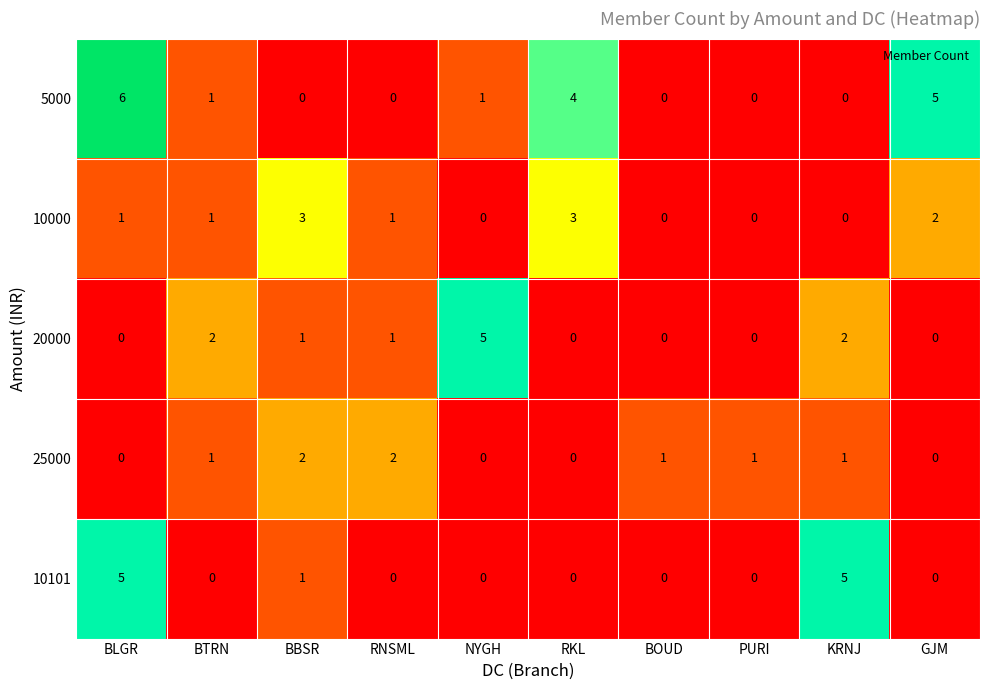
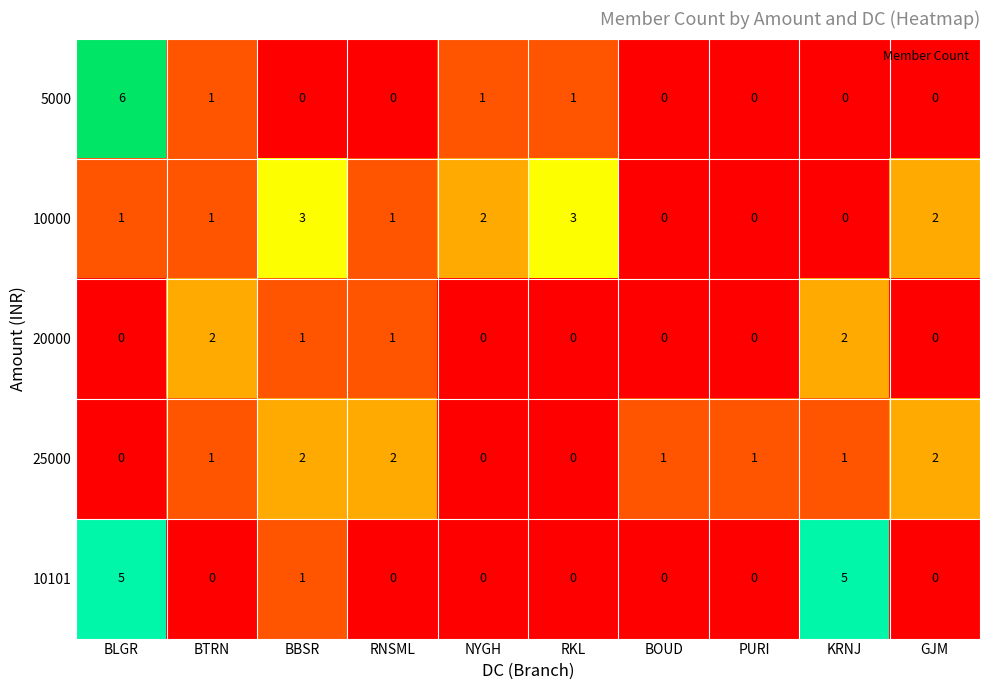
5000, RKL: 4 -> 1
5000, GJM: 5 -> 0
10000, NYGH: 0 -> 2
20000, NYGH: 5 -> 0
25000, GJM: 0 -> 2
